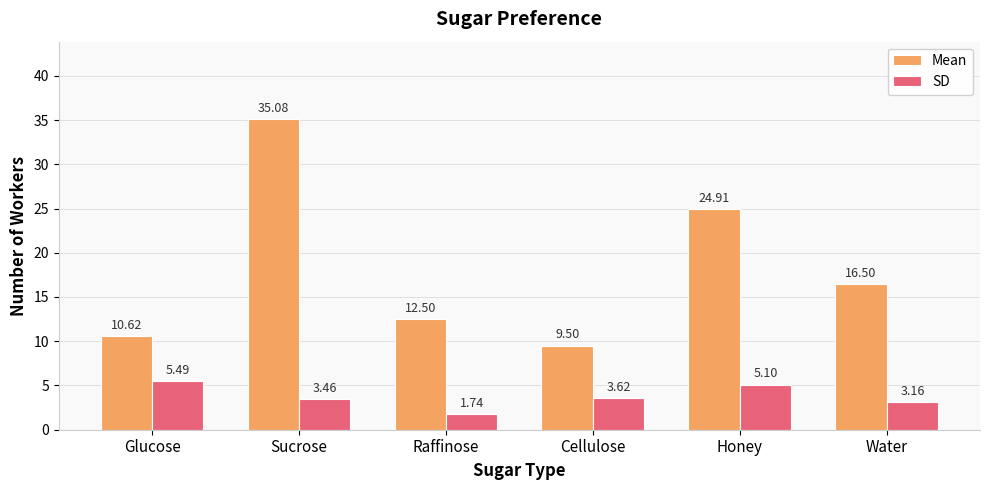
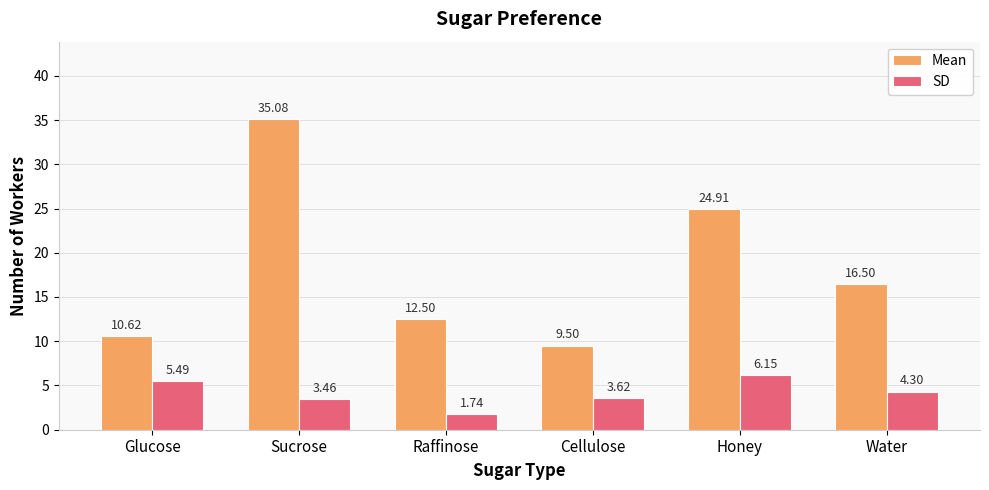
SD, Honey: 5.10 -> 6.15
SD, Water: 3.16 -> 4.30
